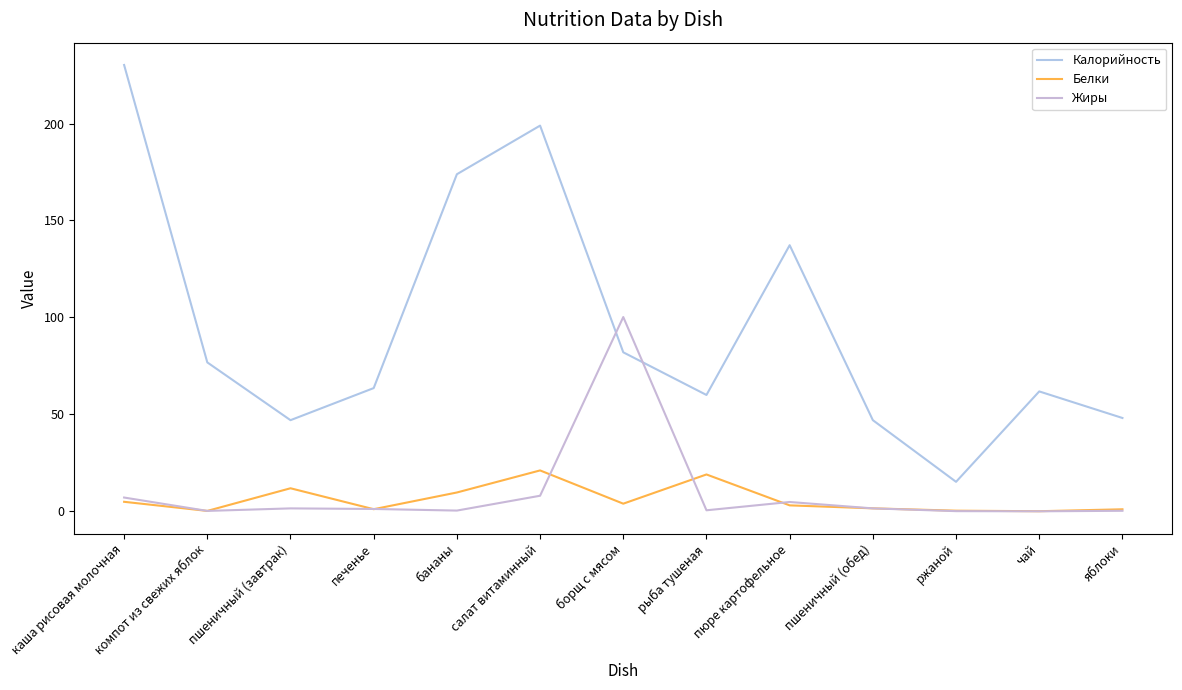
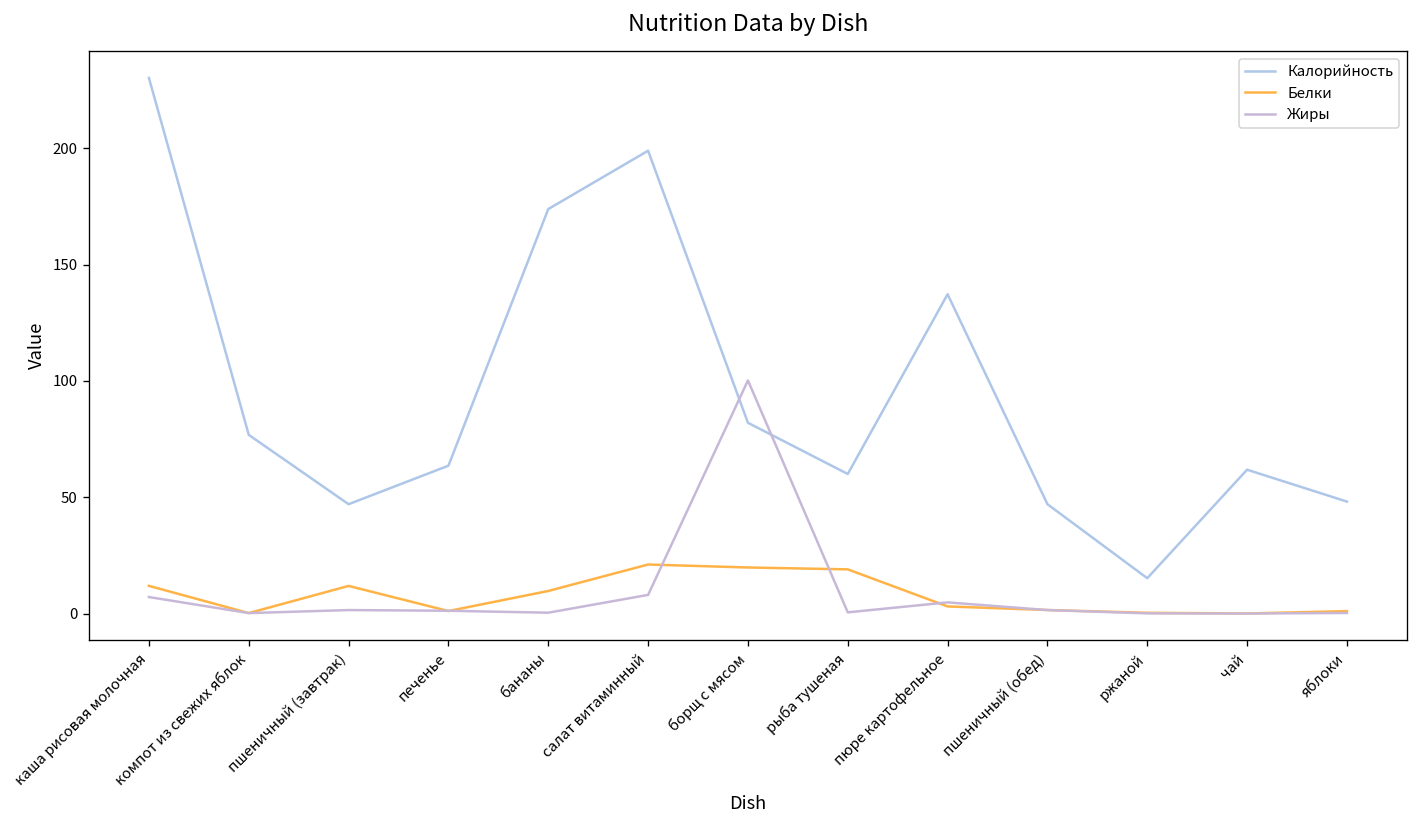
Белки, каша рисовая молочная: 5 -> 12
Белки, борщ с мясом: 4 -> 20
